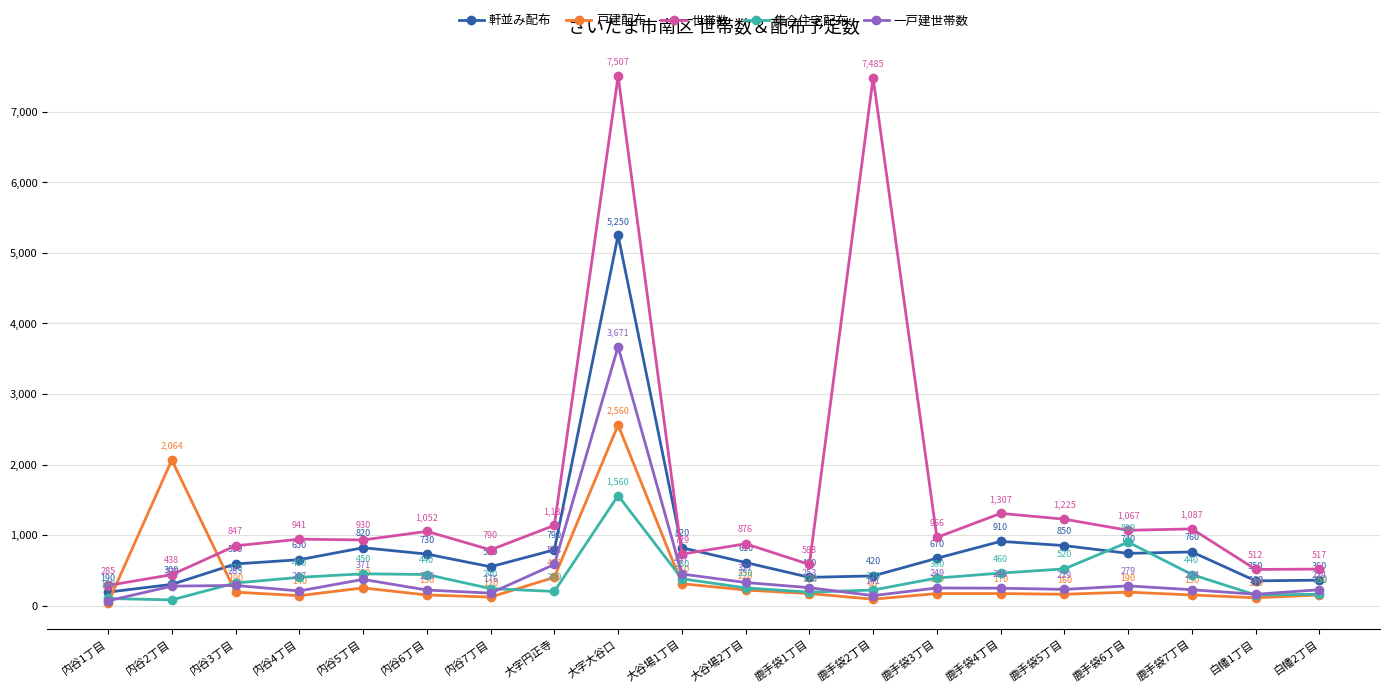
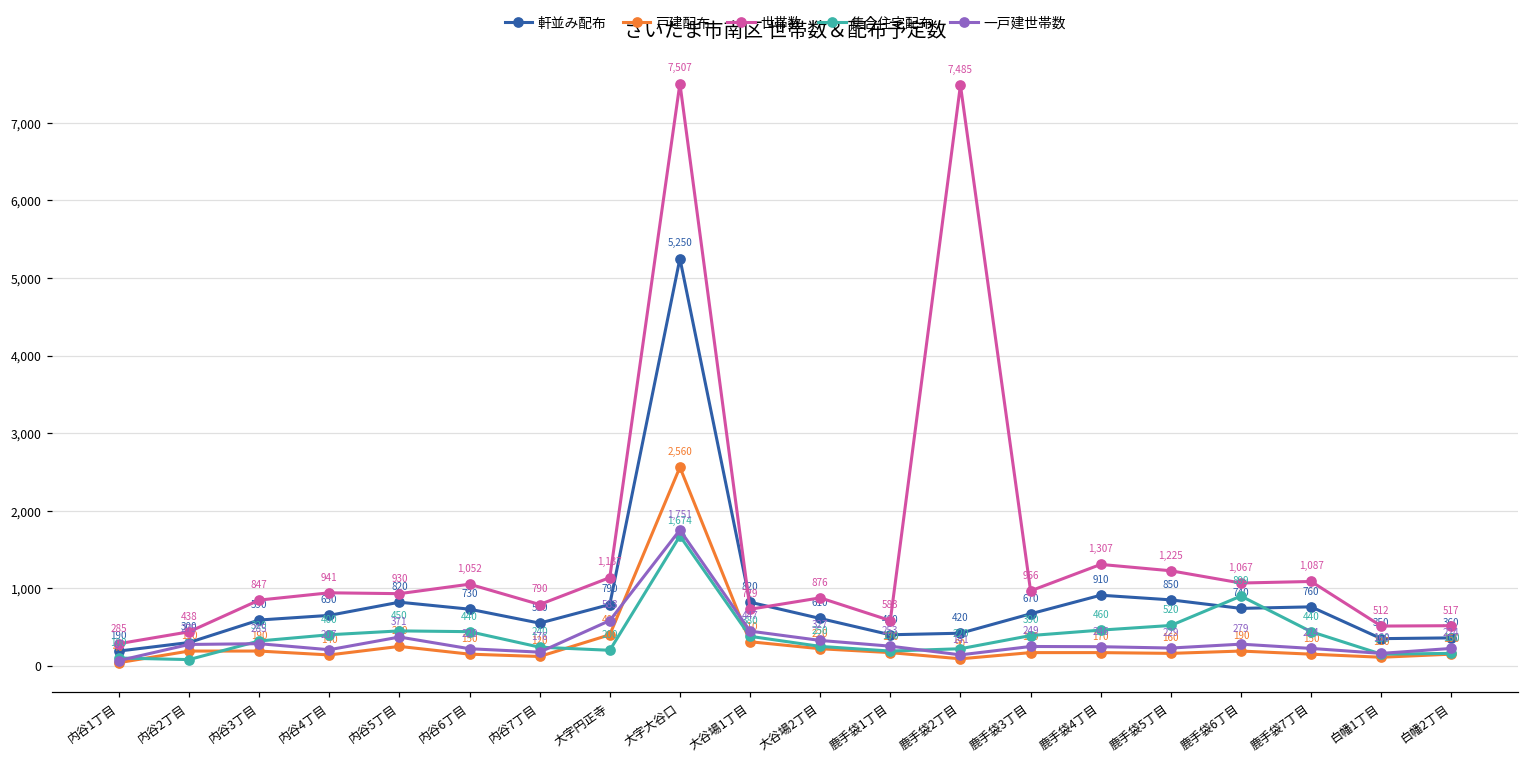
戸建配布, 内谷2丁目: 2,064 -> 190
集合住宅配布, 大字大谷口: 1,560 -> 1,674
一戸建世帯数, 大字大谷口: 3,671 -> 1,751
